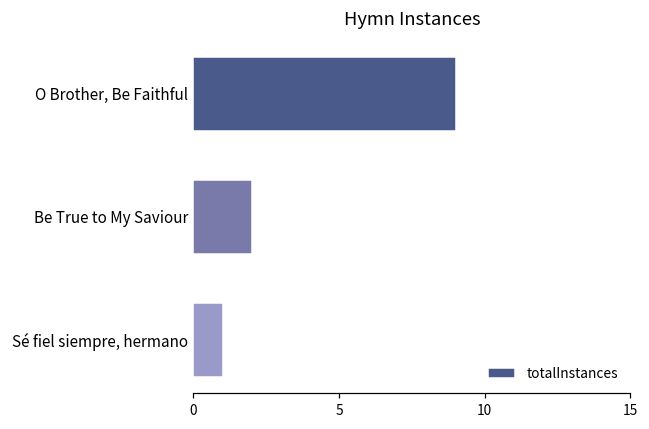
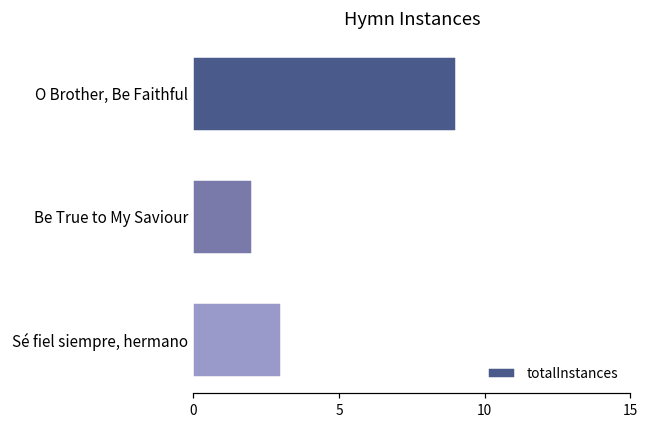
Sé fiel siempre, hermano: 1 -> 3
